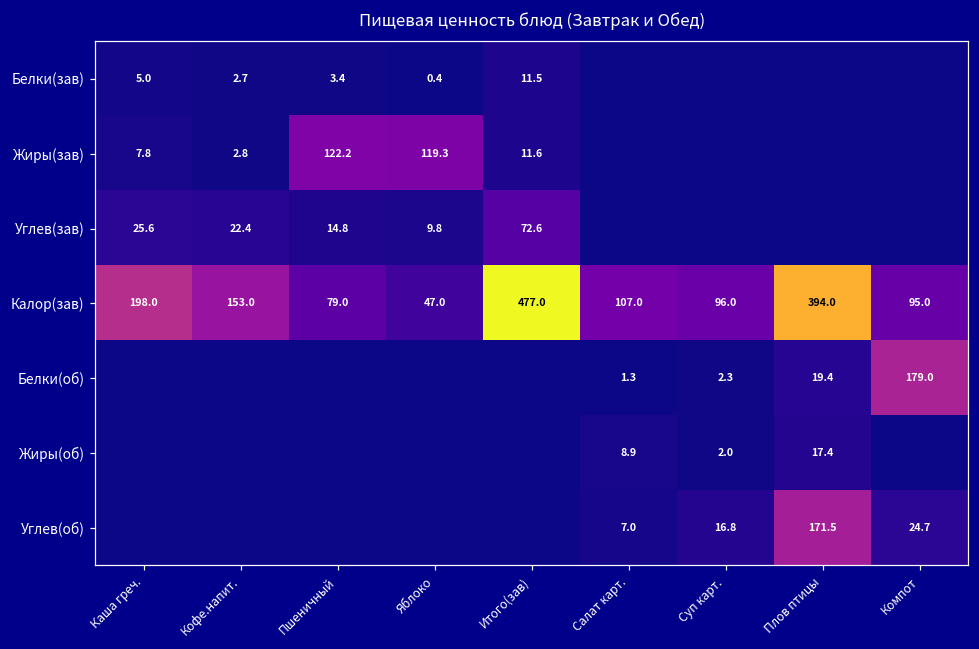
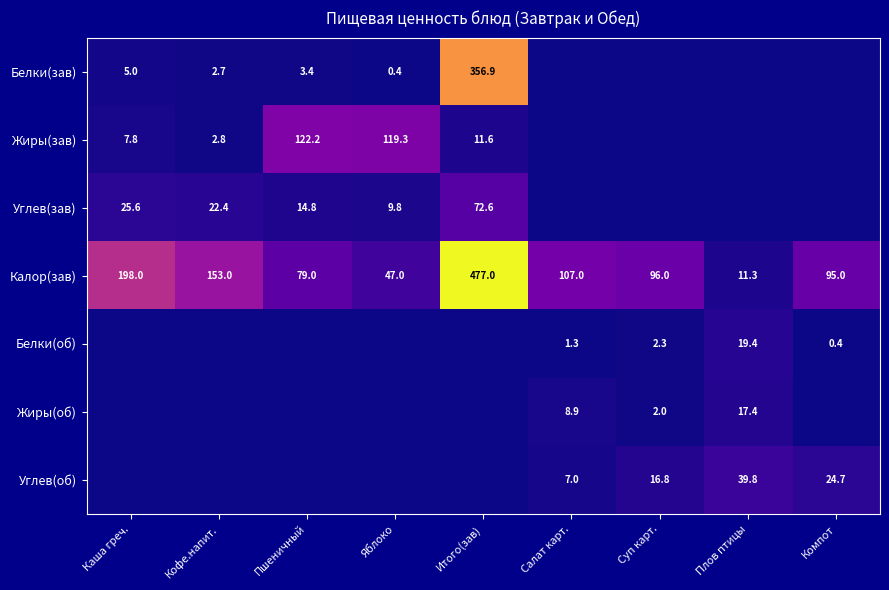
Белки(зав), Итого(зав): 11.5 -> 356.9
Калор(зав), Плов птицы: 394.0 -> 11.3
Белки(об), Компот: 179.0 -> 0.4
Углев(об), Плов птицы: 171.5 -> 39.8
